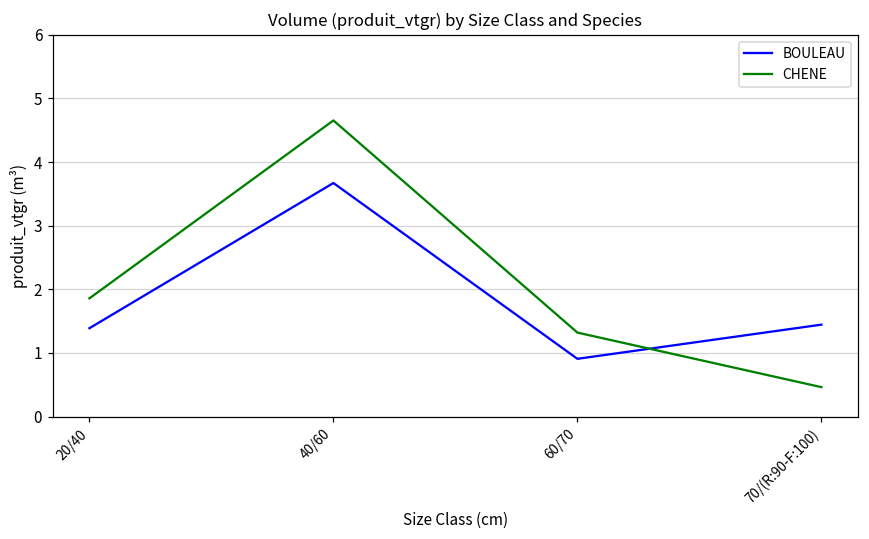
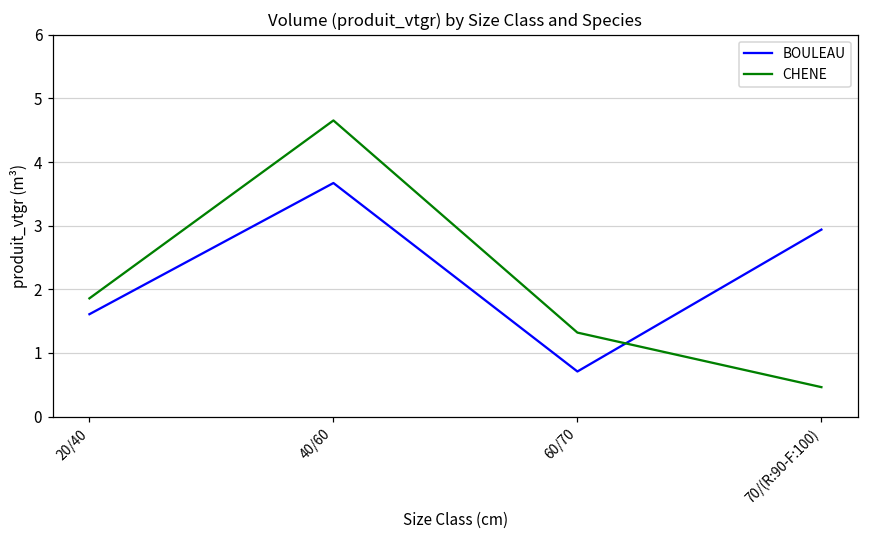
BOULEAU, 20/40: 1.4 -> 1.6
BOULEAU, 60/70: 0.9 -> 0.7
BOULEAU, 70/(R:90-F:100): 1.4 -> 2.9
